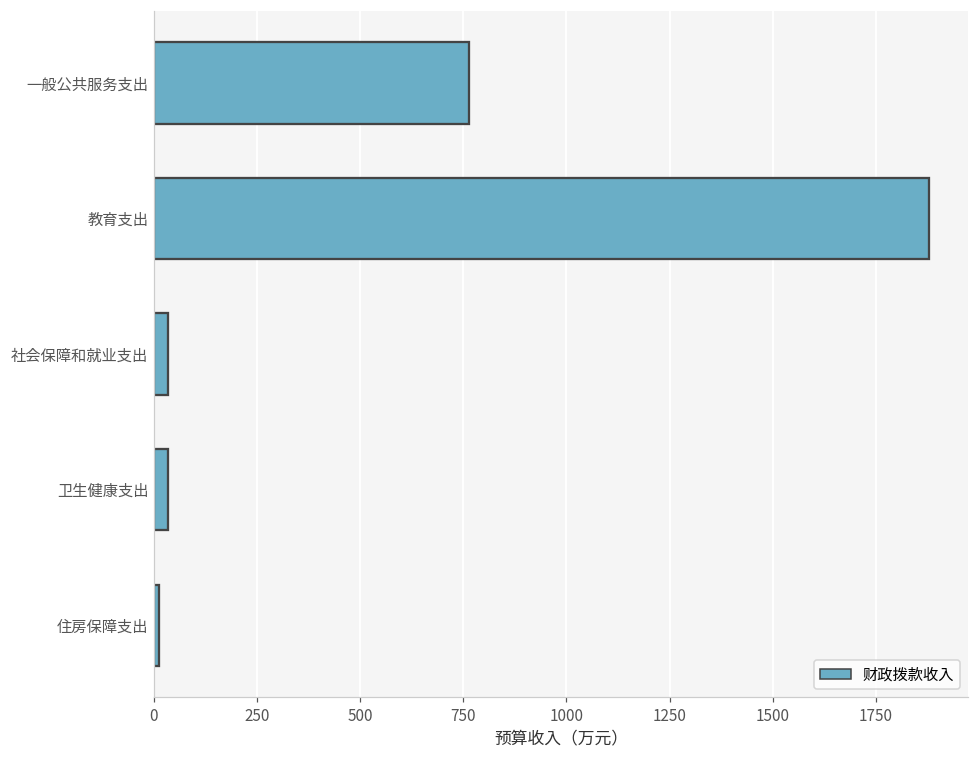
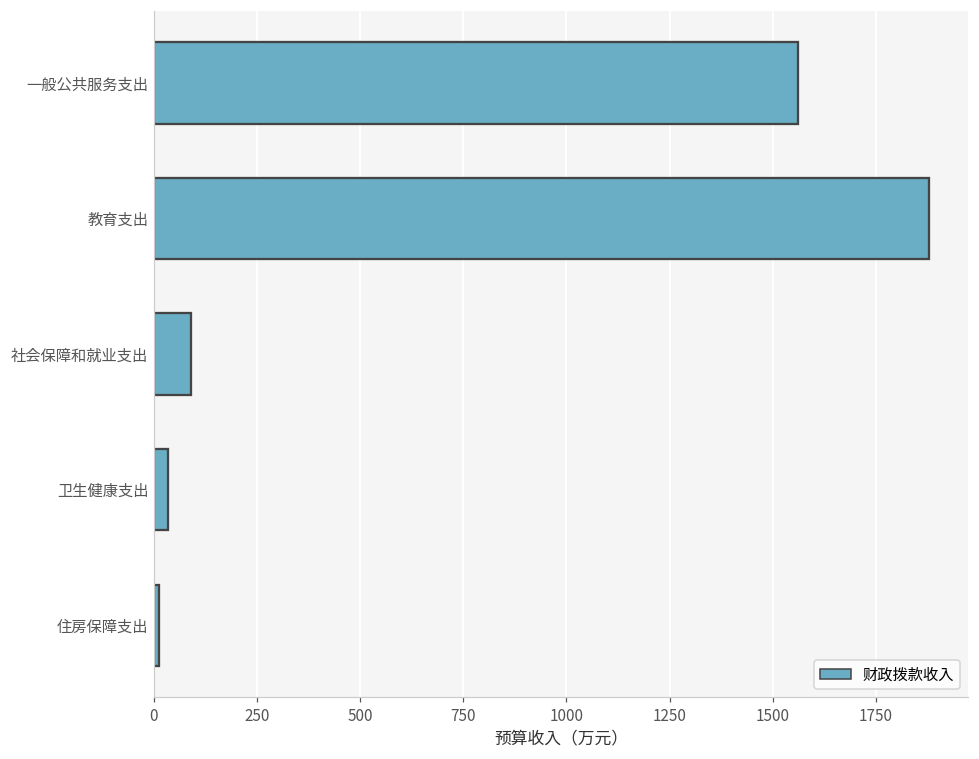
一般公共服务支出: 760 -> 1560
社会保障和就业支出: 30 -> 90
